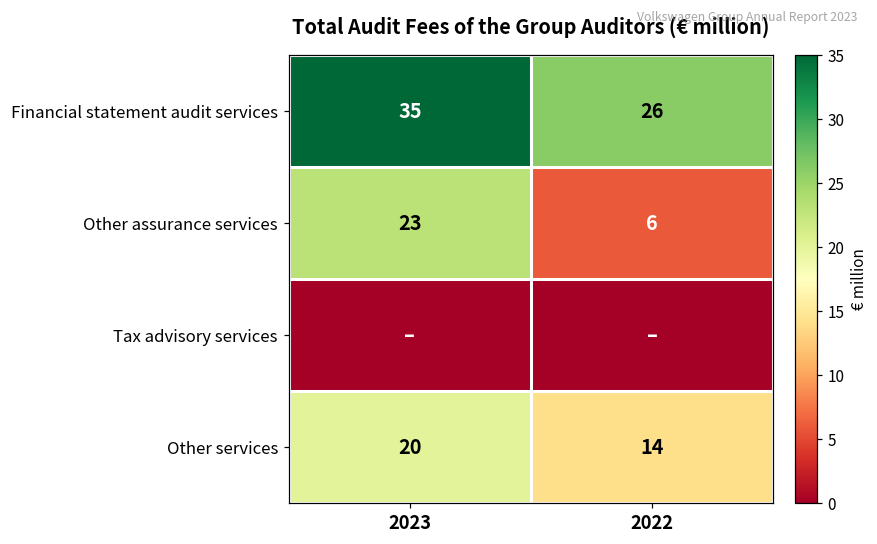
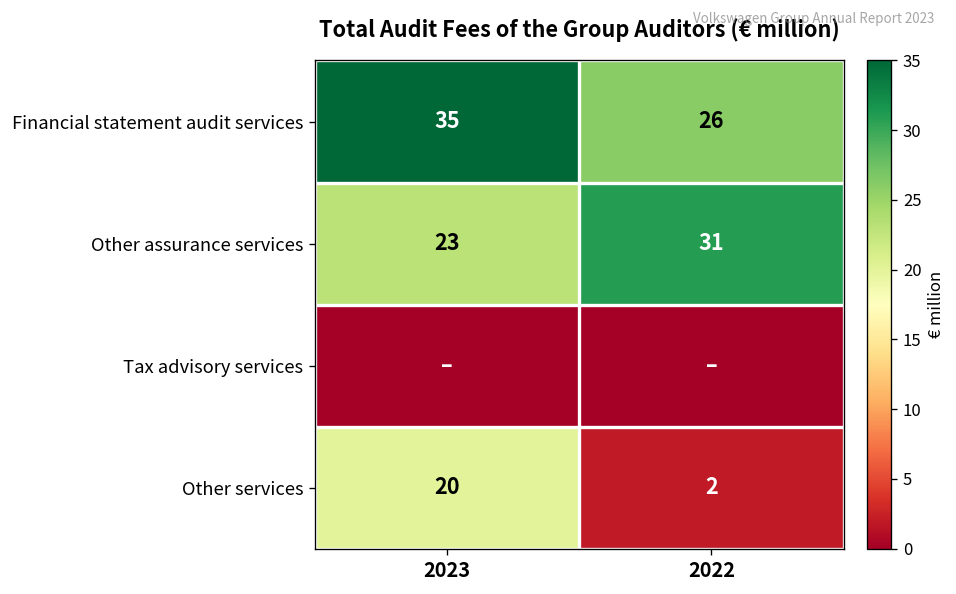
Other assurance services, 2022: 6 -> 31
Other services, 2022: 14 -> 2
